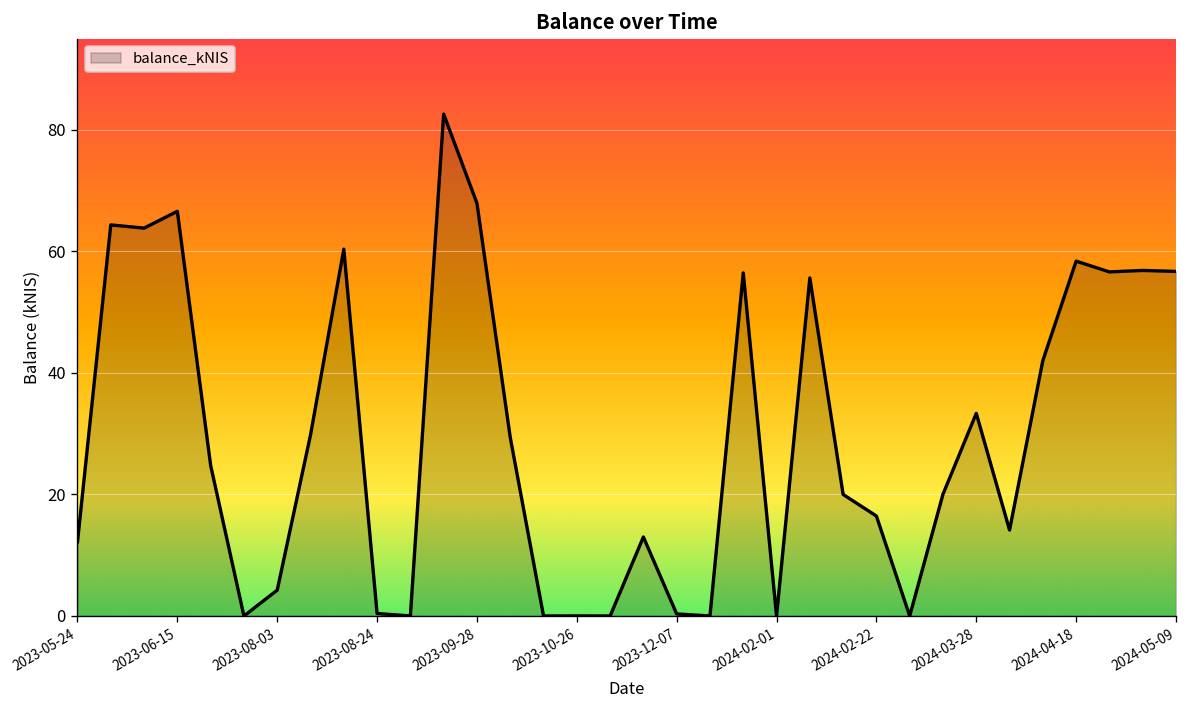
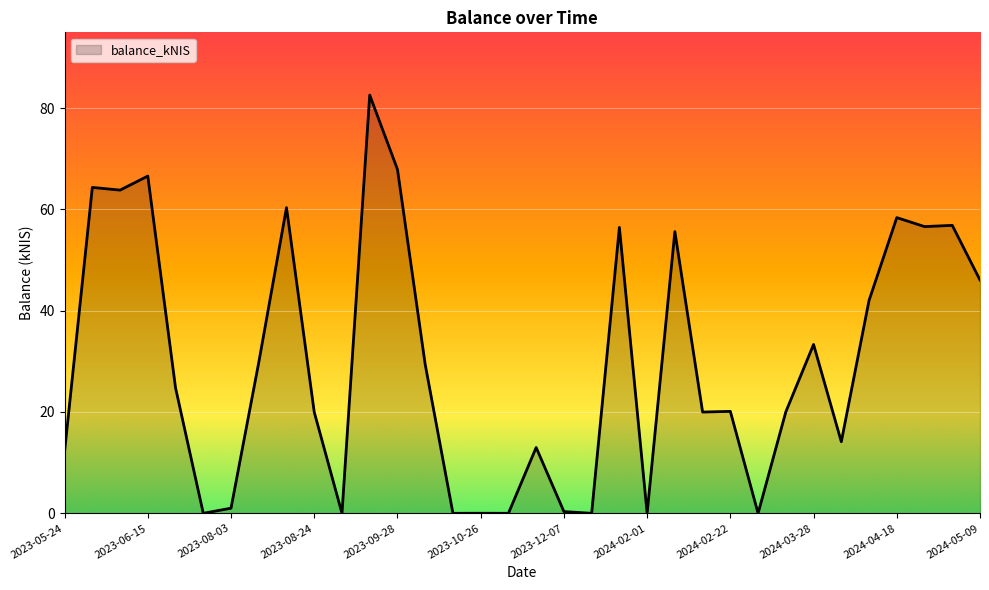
2023-08-03: 4 -> 1
2023-08-24: 0 -> 20
2024-02-22: 16 -> 20
2024-05-09: 57 -> 46
